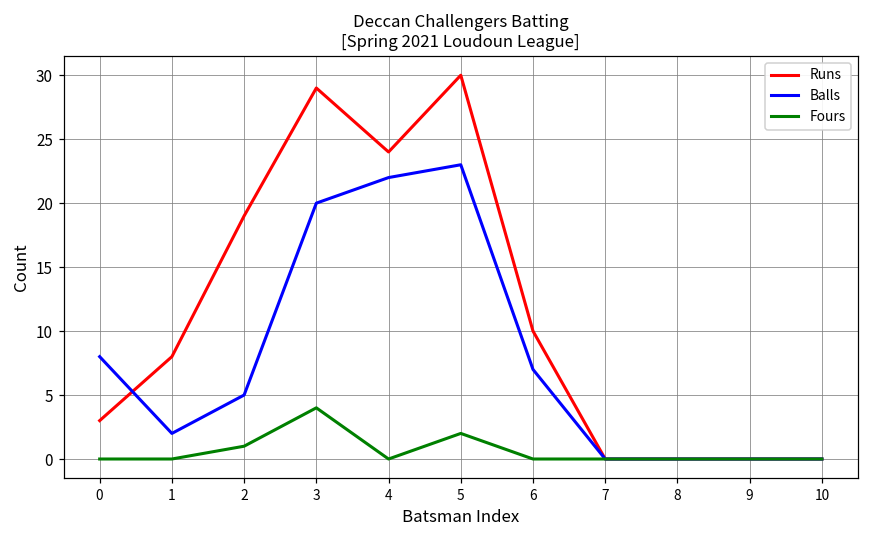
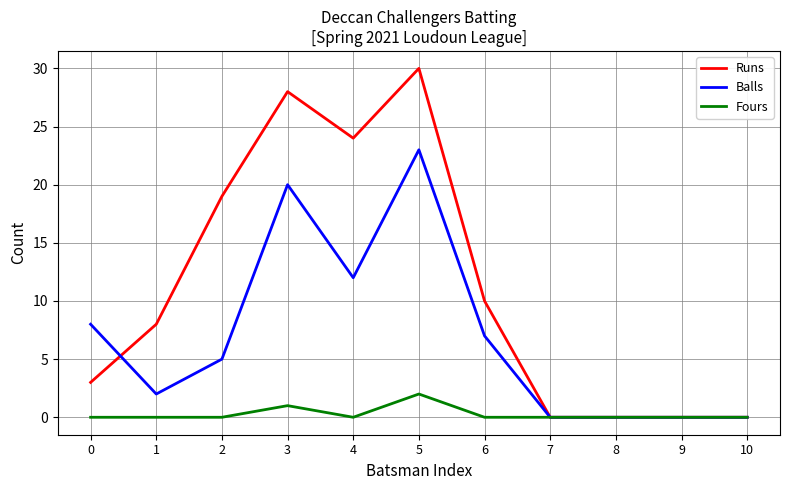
Fours, 2: 1 -> 0
Runs, 3: 29 -> 28
Fours, 3: 4 -> 1
Balls, 4: 22 -> 12
